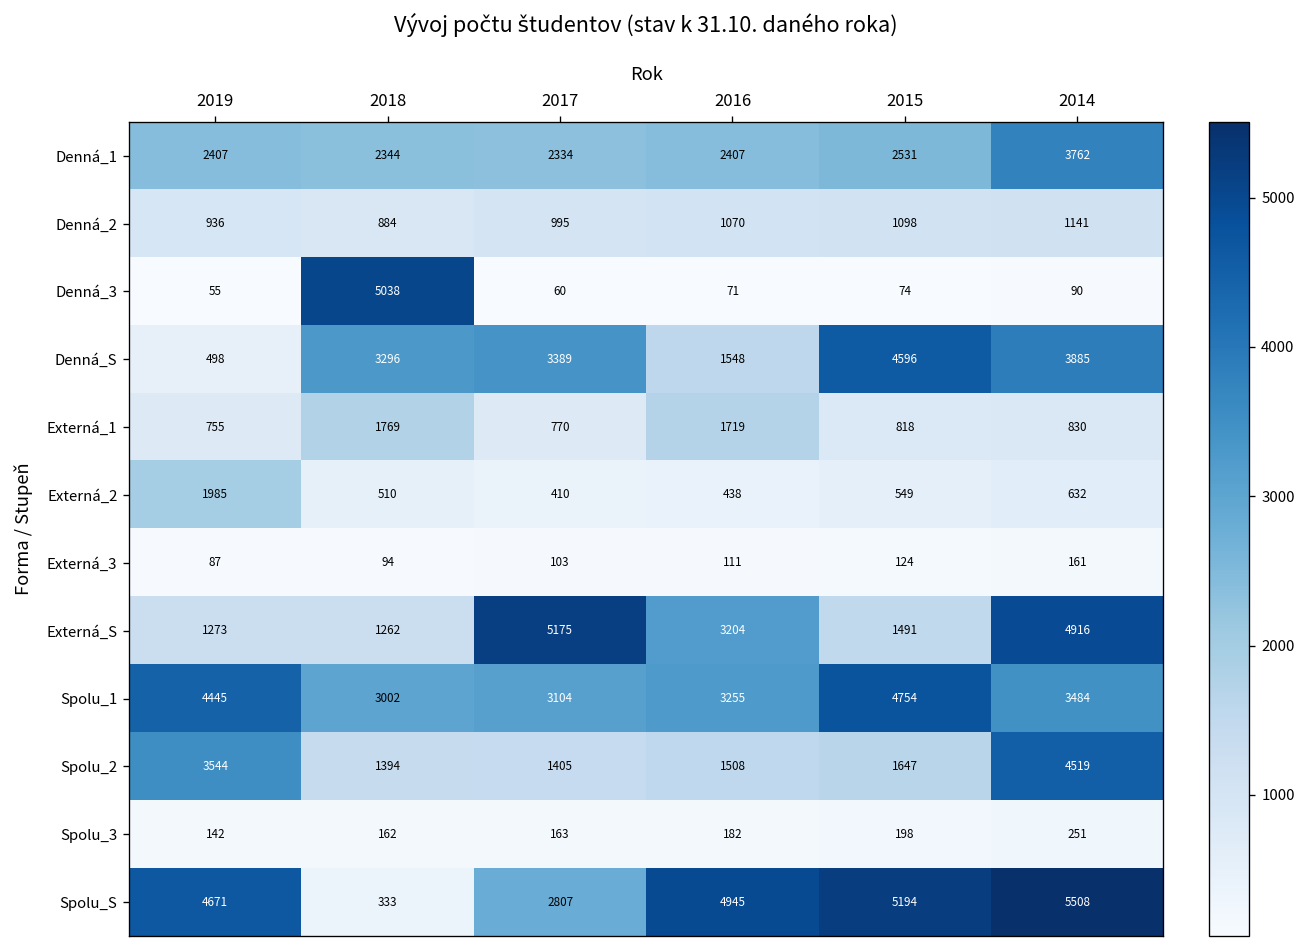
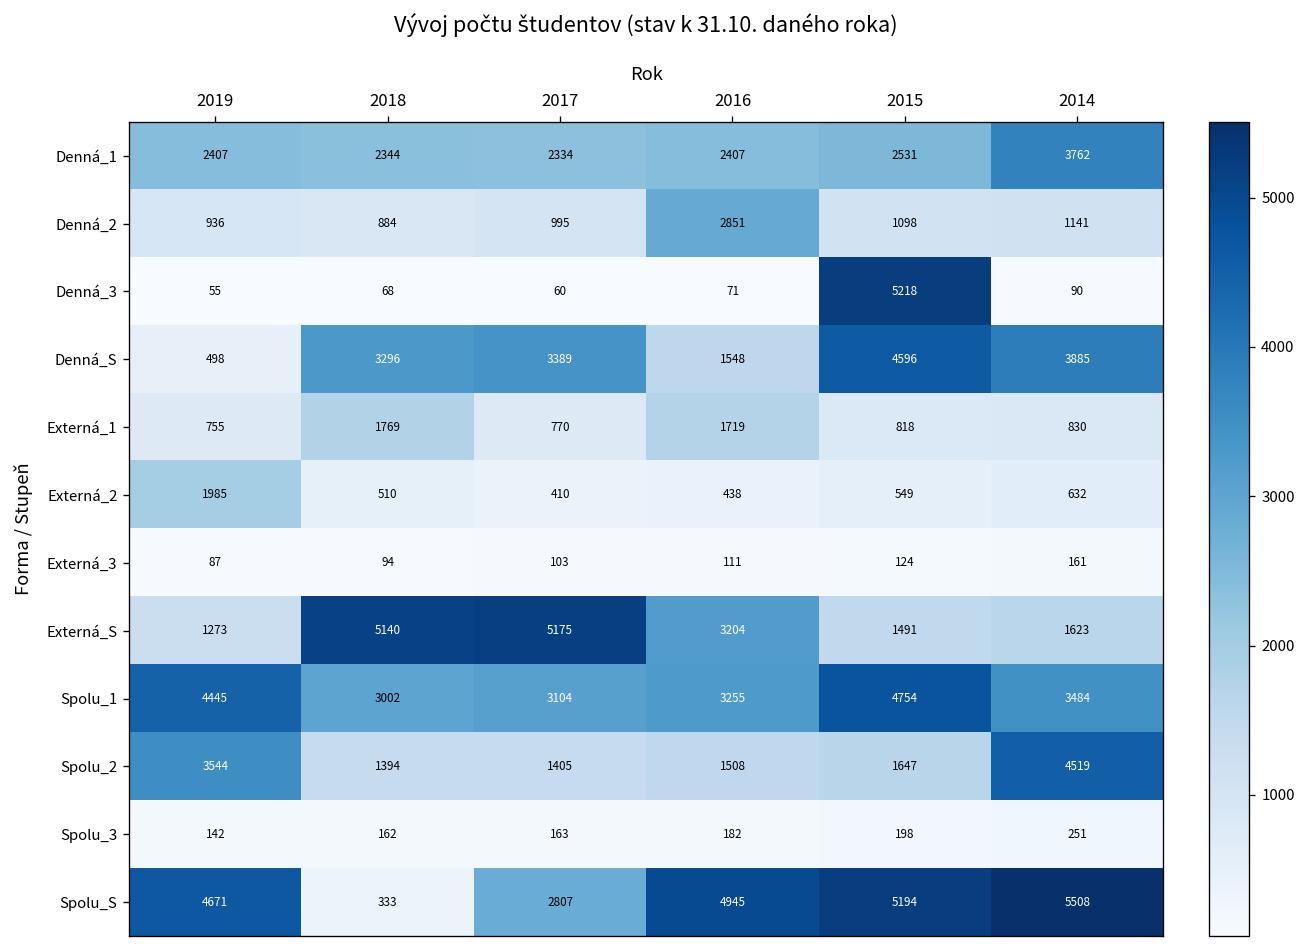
Denná_2, 2016: 1070 -> 2851
Denná_3, 2018: 5038 -> 68
Denná_3, 2015: 74 -> 5218
Externá_S, 2018: 1262 -> 5140
Externá_S, 2014: 4916 -> 1623
